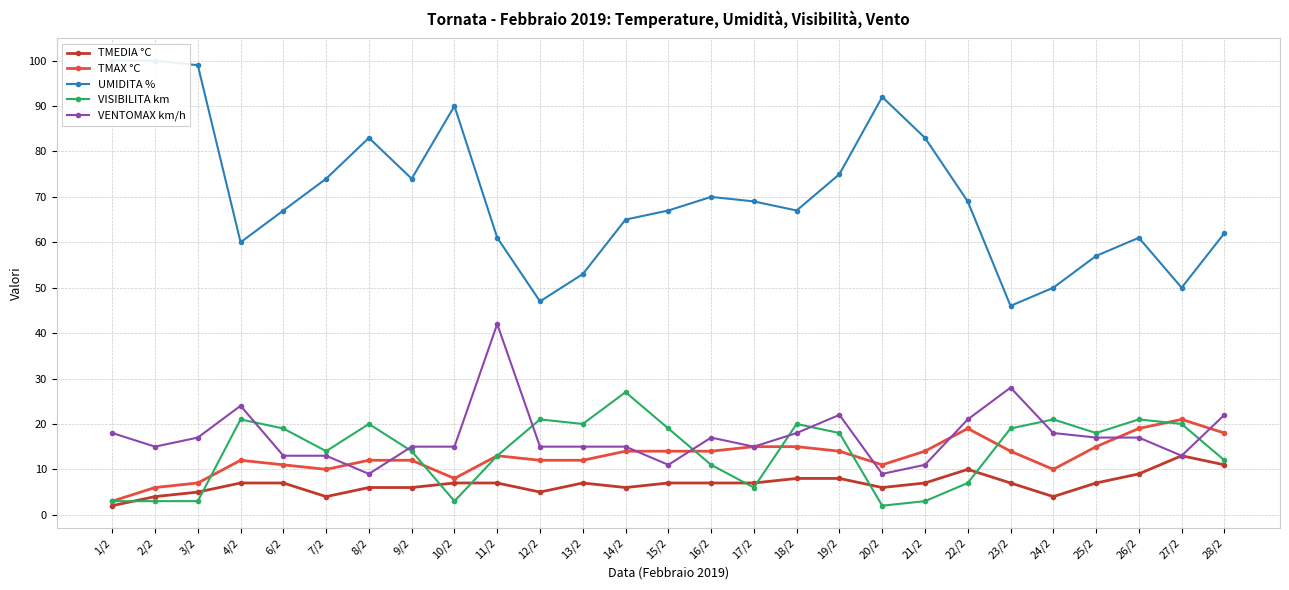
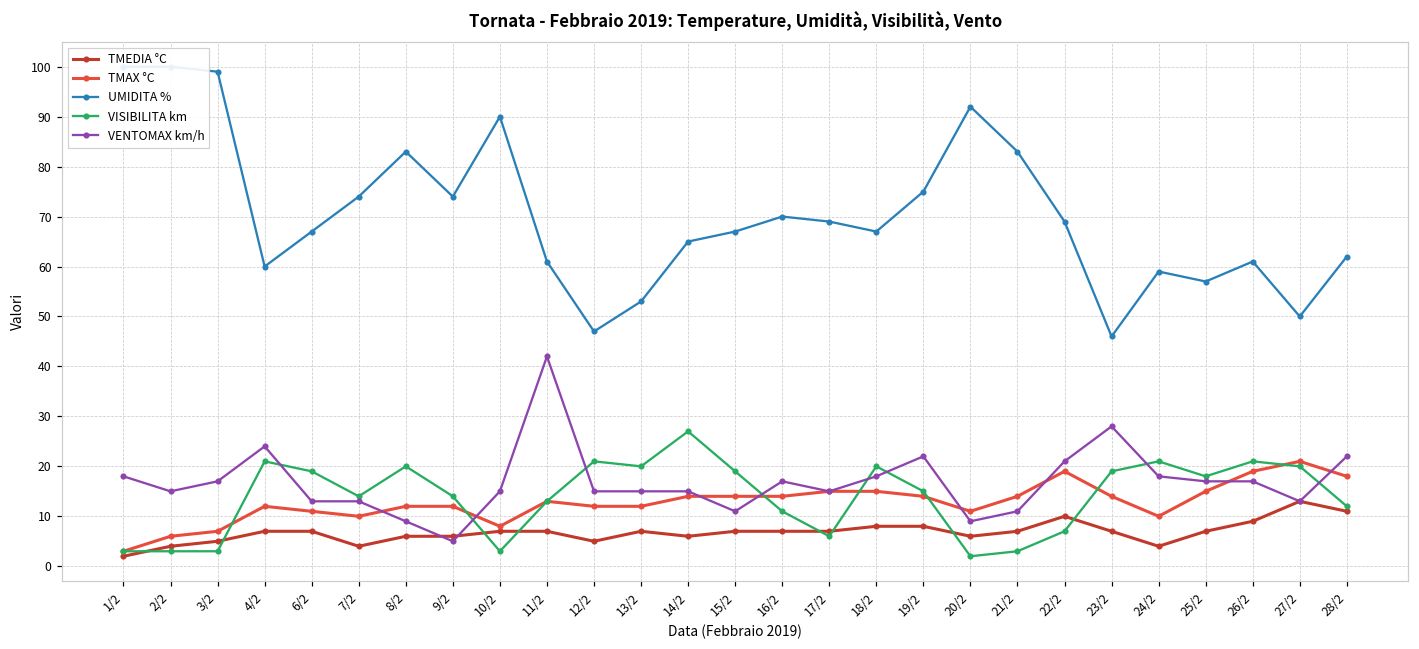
VENTOMAX km/h, 9/2: 15 -> 5
VISIBILITA km, 19/2: 18 -> 15
UMIDITA %, 24/2: 50 -> 59
